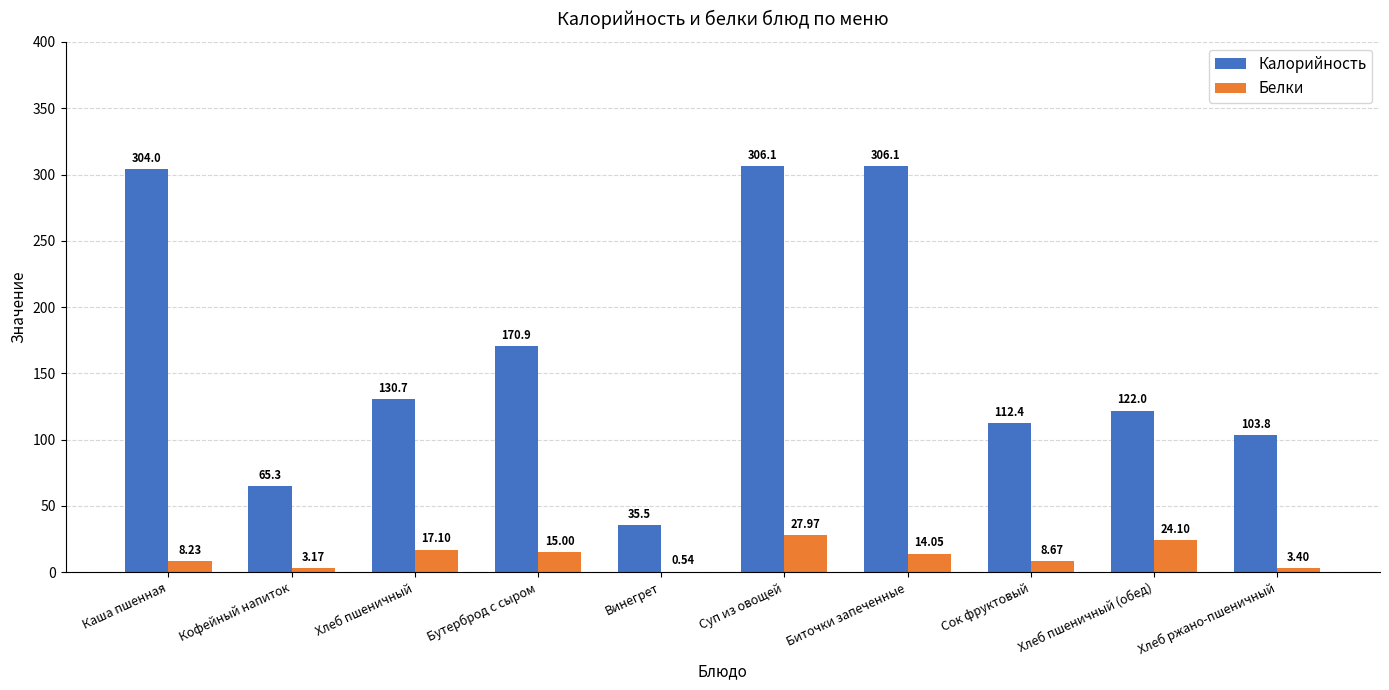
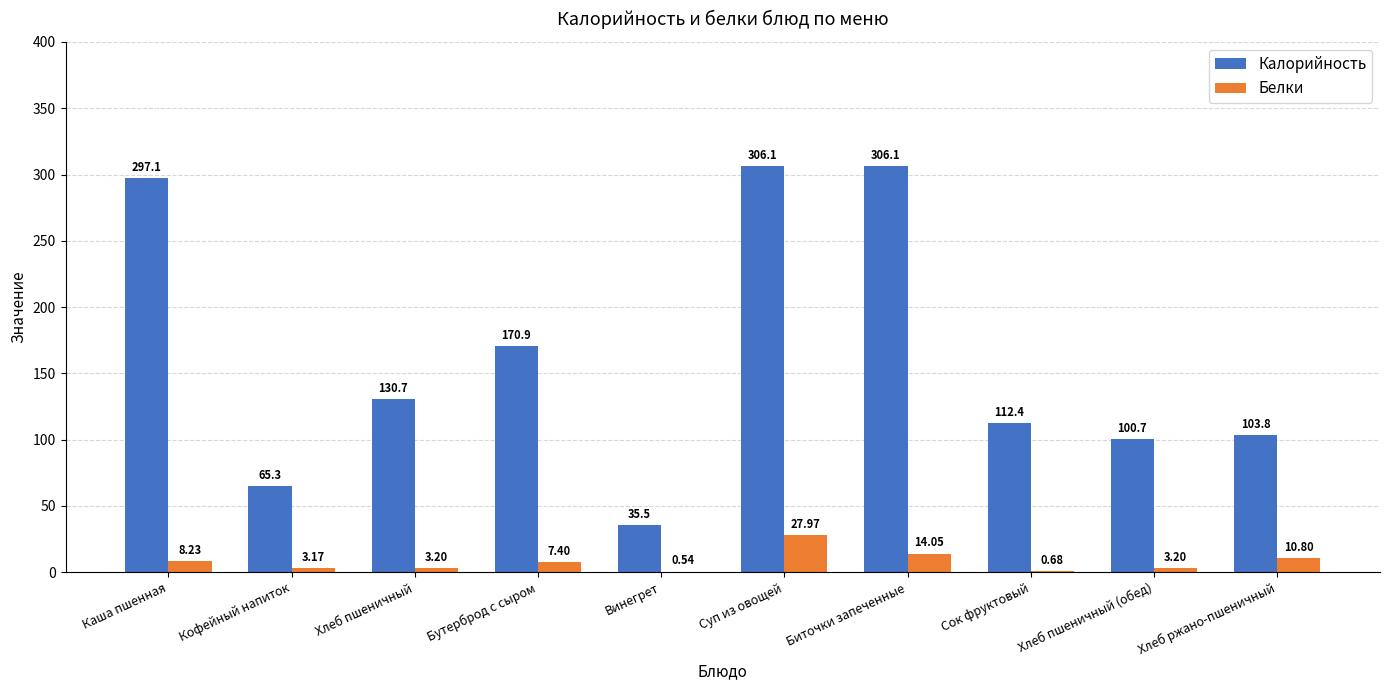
Калорийность, Каша пшенная: 304.0 -> 297.1
Белки, Хлеб пшеничный: 17.10 -> 3.20
Белки, Бутерброд с сыром: 15.00 -> 7.40
Белки, Сок фруктовый: 8.67 -> 0.68
Калорийность, Хлеб пшеничный (обед): 122.0 -> 100.7
Белки, Хлеб пшеничный (обед): 24.10 -> 3.20
Белки, Хлеб ржано-пшеничный: 3.40 -> 10.80
